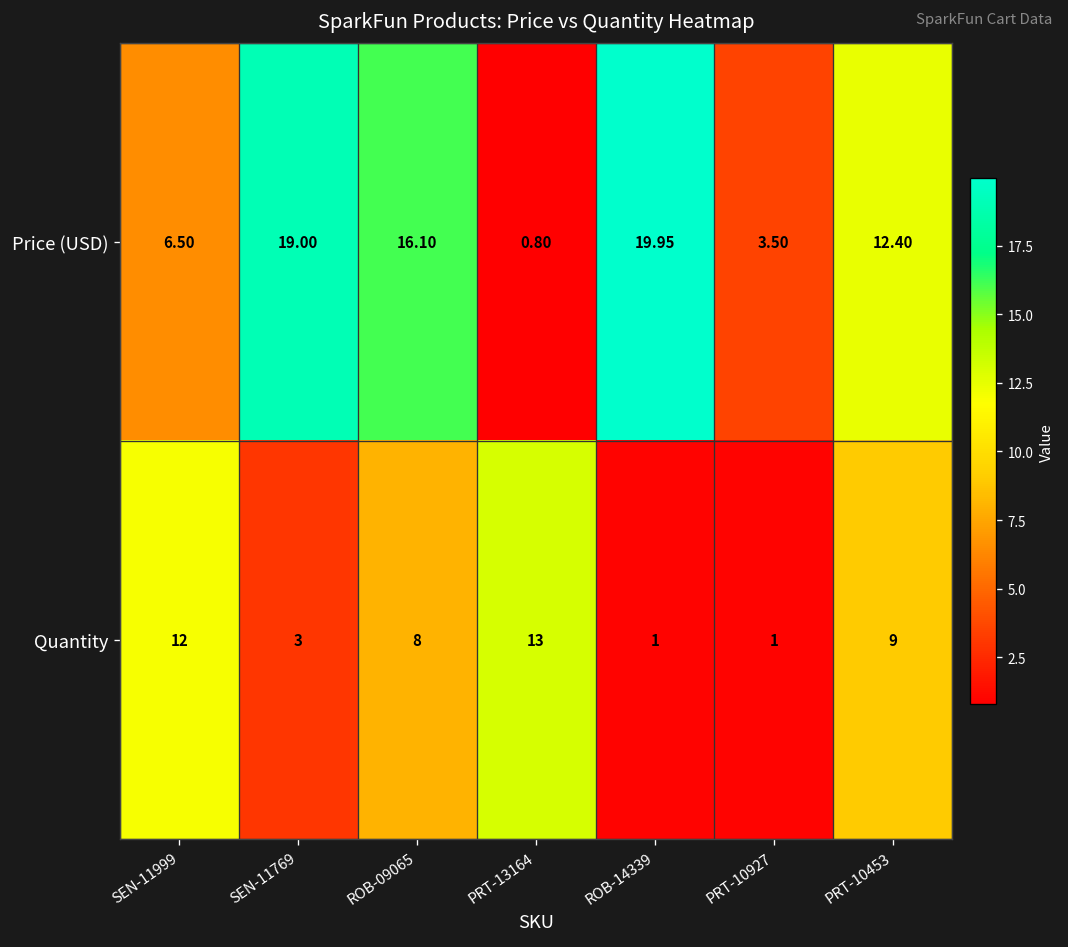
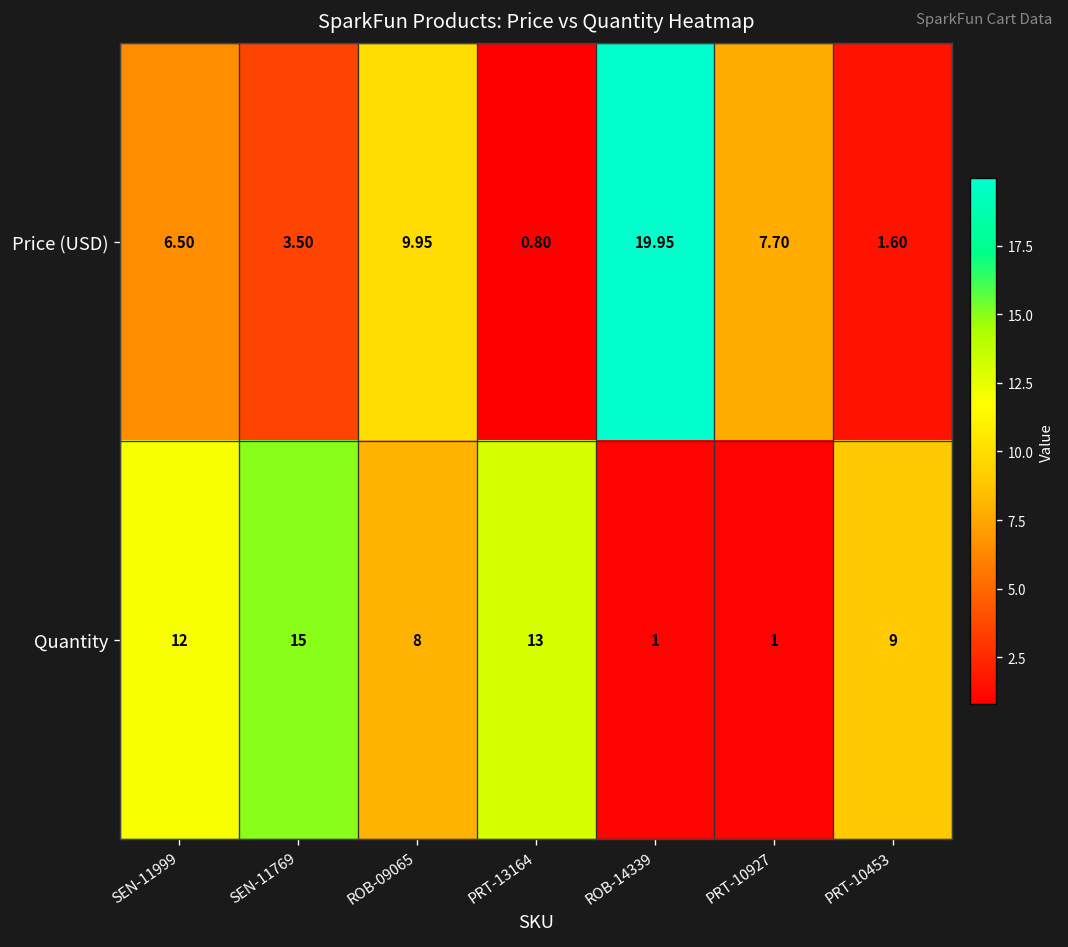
Price (USD), SEN-11769: 19.00 -> 3.50
Price (USD), ROB-09065: 16.10 -> 9.95
Price (USD), PRT-10927: 3.50 -> 7.70
Price (USD), PRT-10453: 12.40 -> 1.60
Quantity, SEN-11769: 3 -> 15
